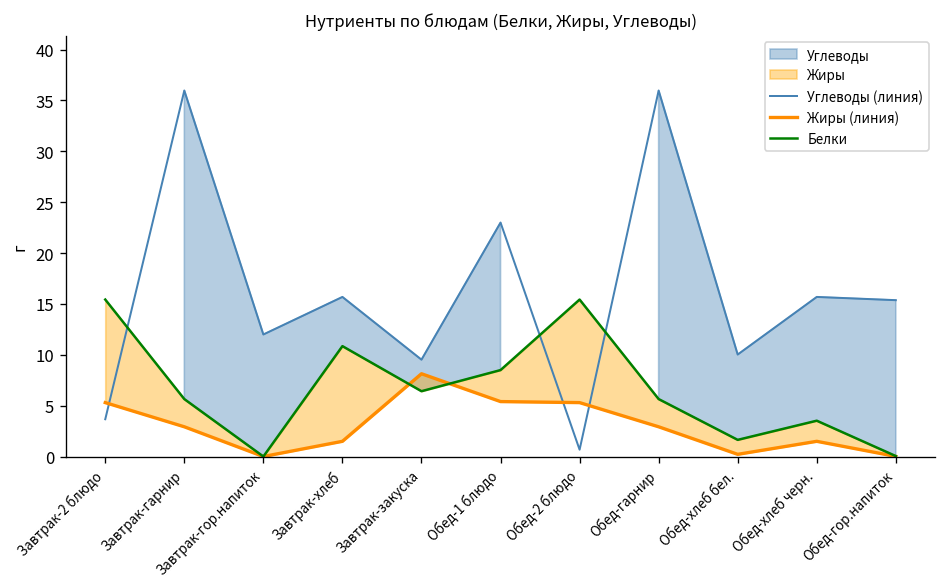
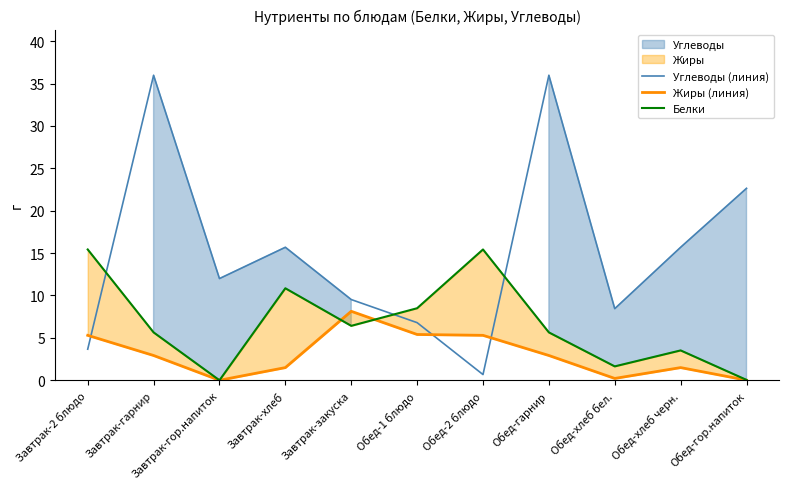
Углеводы (линия), Обед-1 блюдо: 23 -> 7
Углеводы (линия), Обед-хлеб бел.: 10 -> 8
Углеводы (линия), Обед-гор.напиток: 15 -> 23
